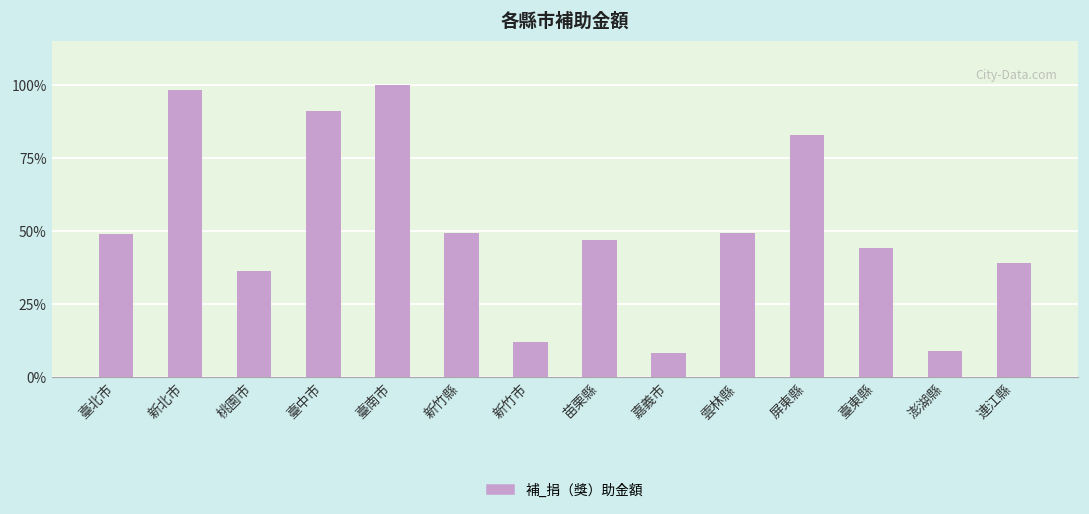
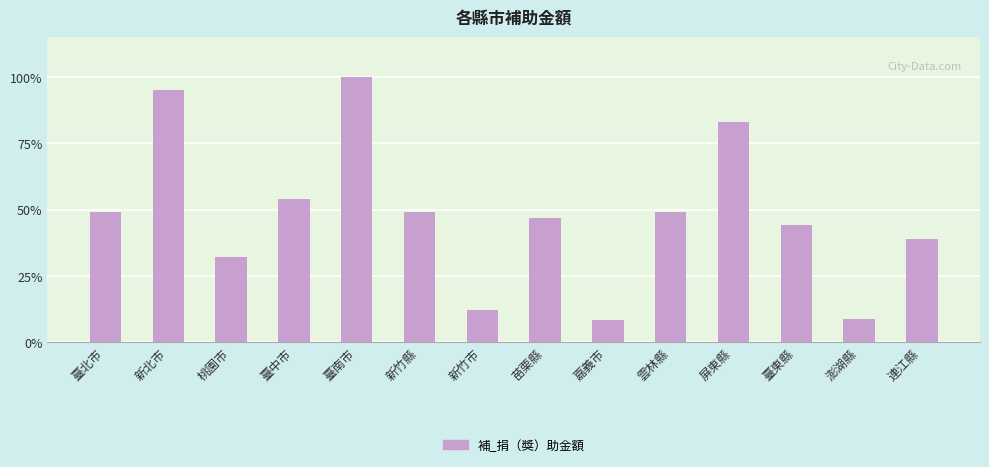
新北市: 98% -> 95%
桃園市: 36% -> 32%
臺中市: 91% -> 54%
